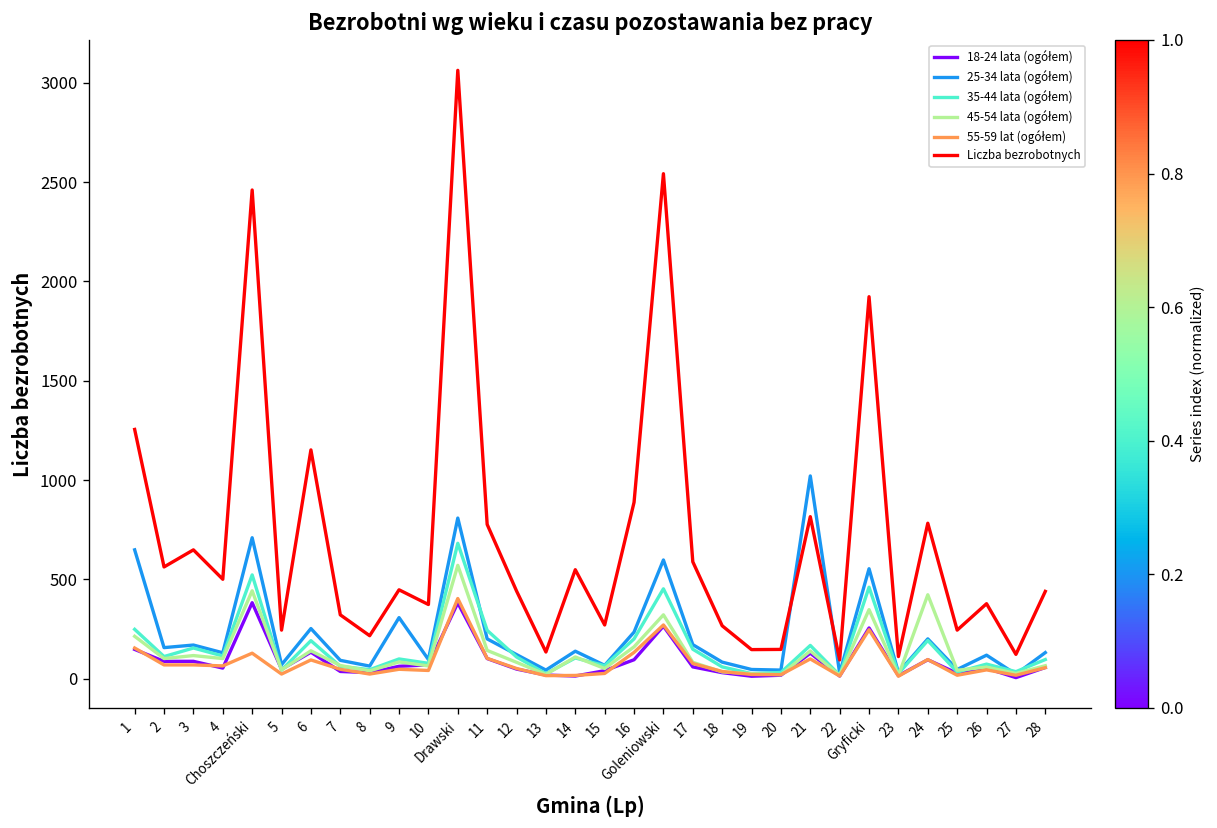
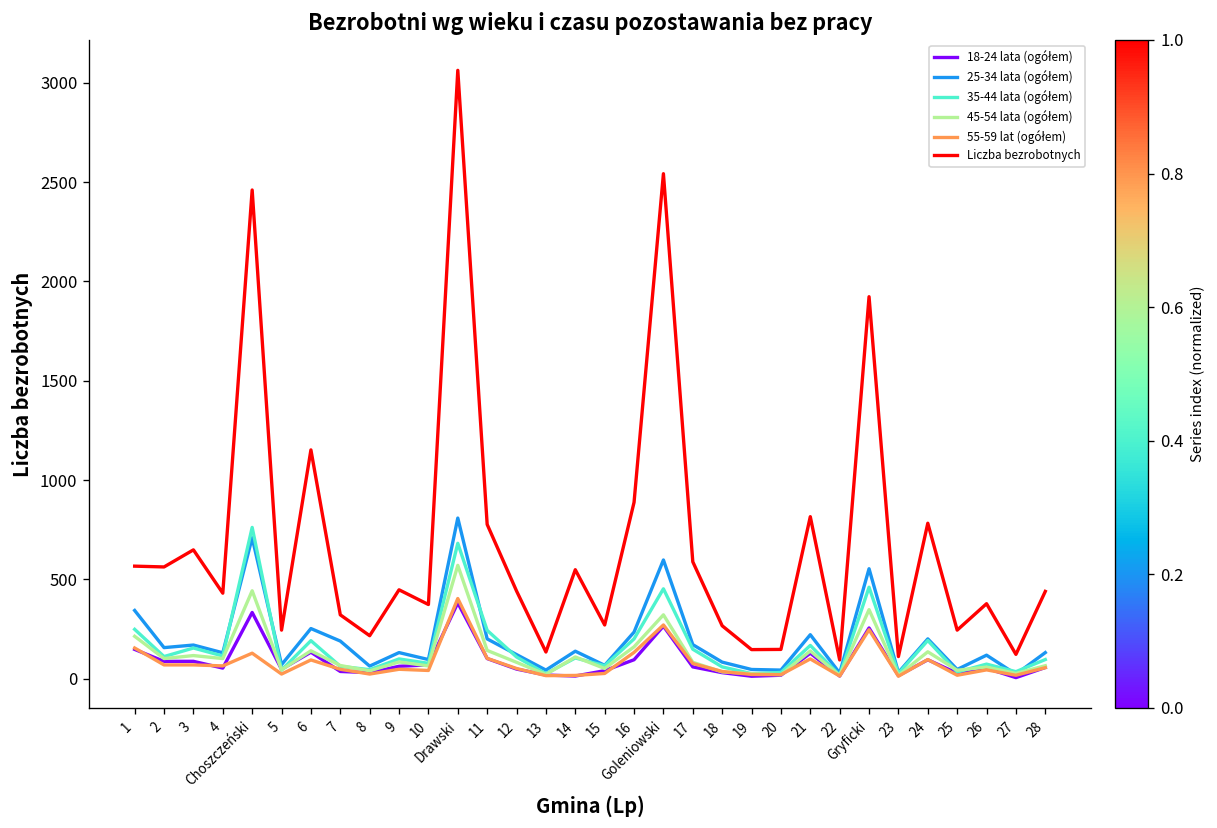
25-34 lata (ogółem), 1: 650 -> 340
Liczba bezrobotnych, 1: 1260 -> 570
Liczba bezrobotnych, 4: 500 -> 430
18-24 lata (ogółem), Choszczeński: 380 -> 330
35-44 lata (ogółem), Choszczeński: 520 -> 760
25-34 lata (ogółem), 7: 90 -> 190
25-34 lata (ogółem), 9: 310 -> 130
25-34 lata (ogółem), 21: 1020 -> 220
45-54 lata (ogółem), 24: 420 -> 140
